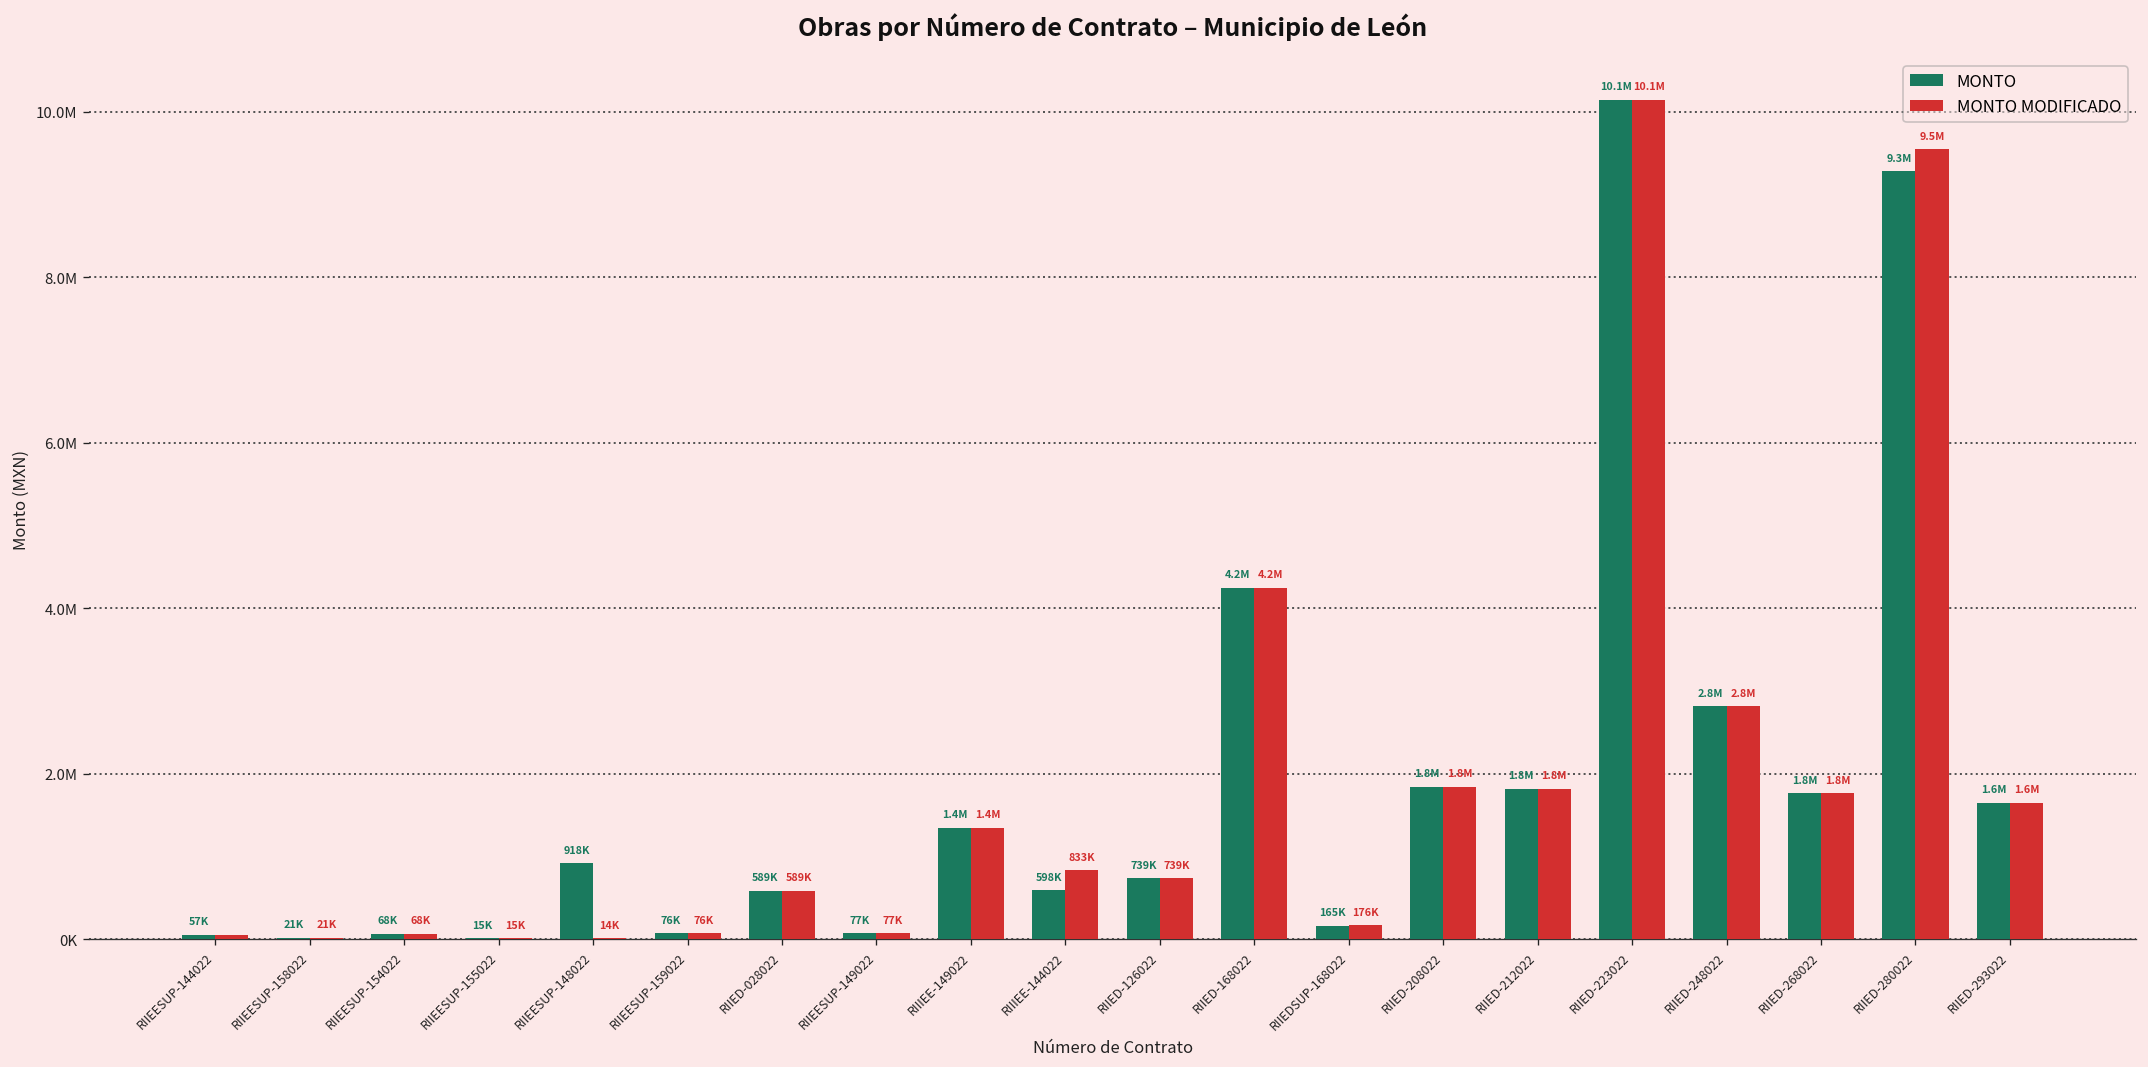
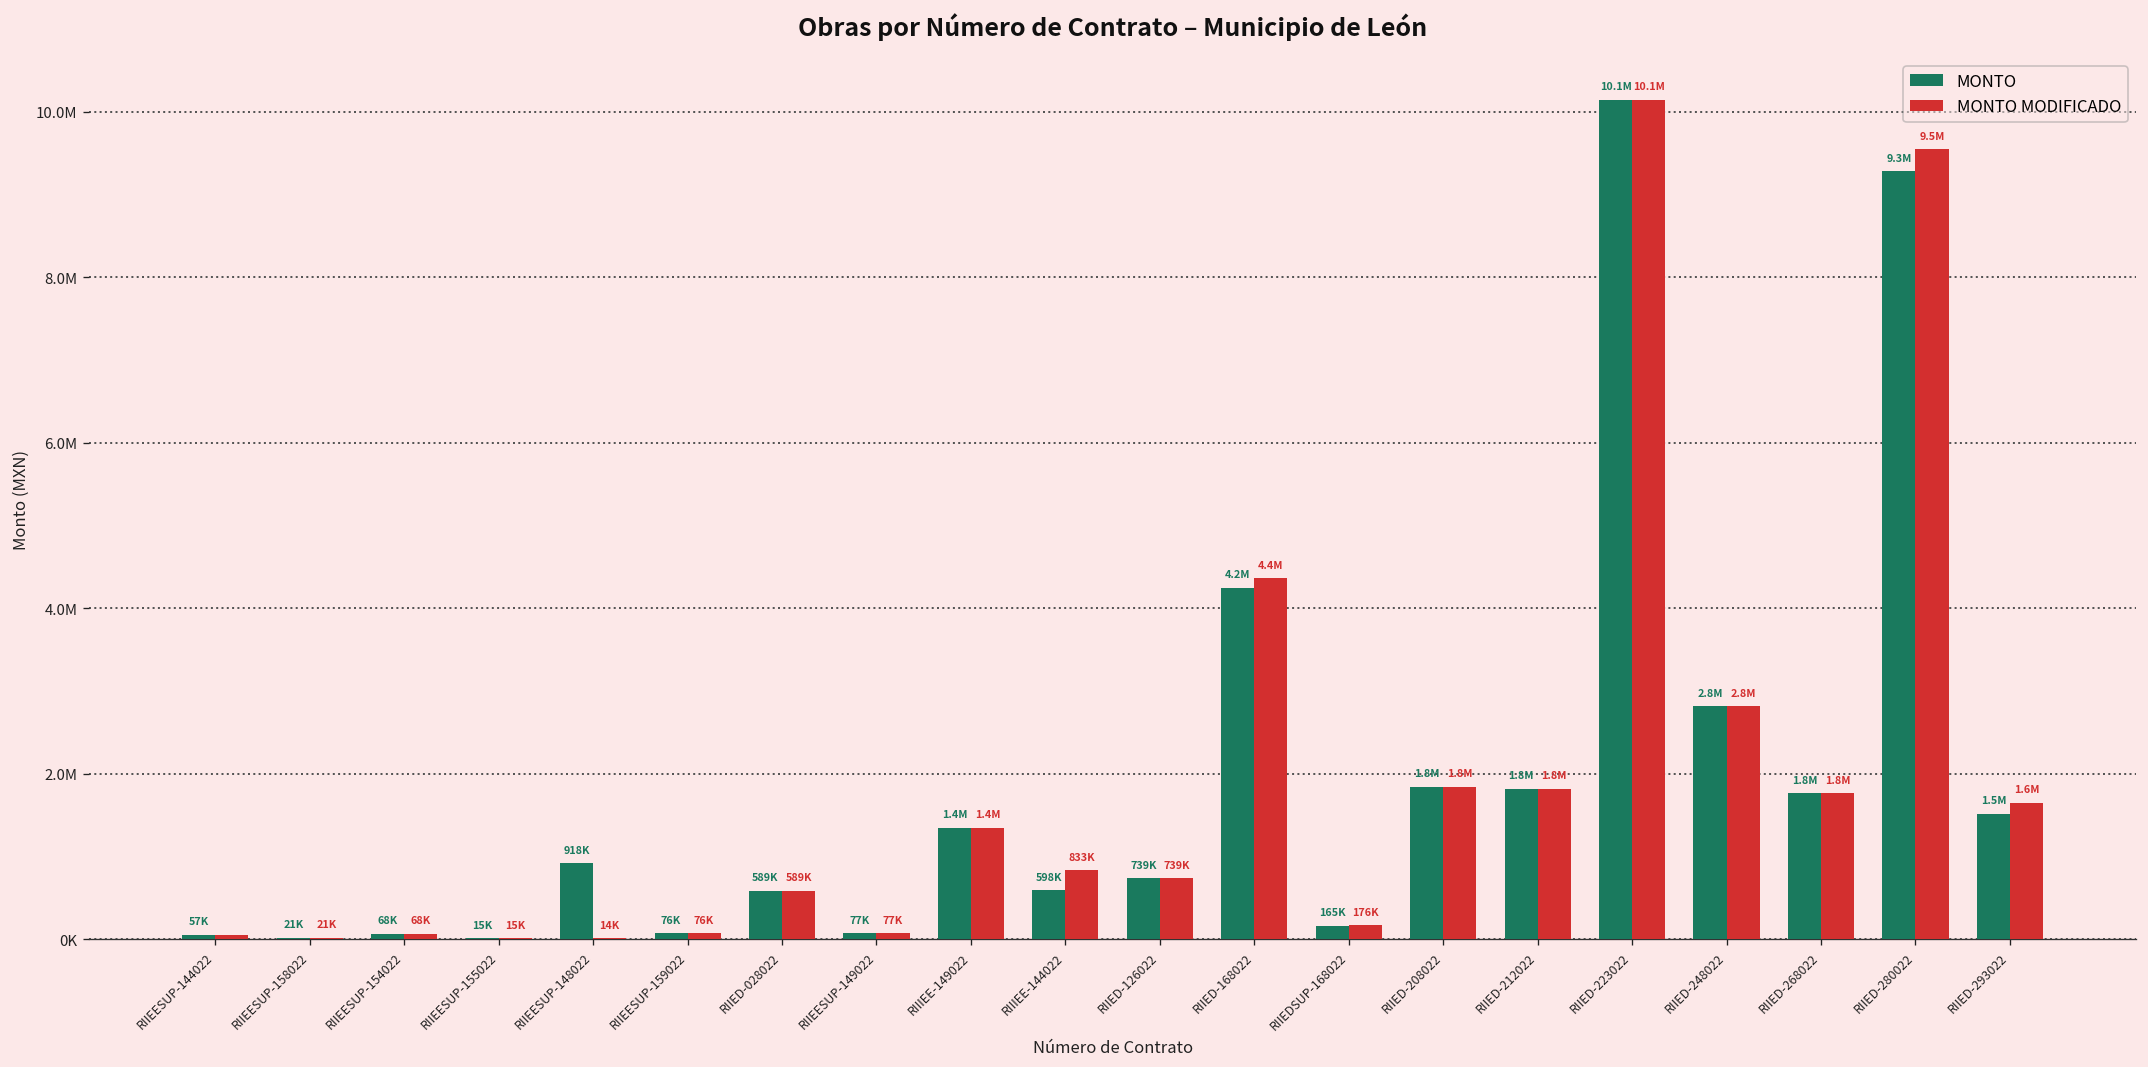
MONTO MODIFICADO, RIIED-168022: 4.2M -> 4.4M
MONTO, RIIED-293022: 1.6M -> 1.5M
